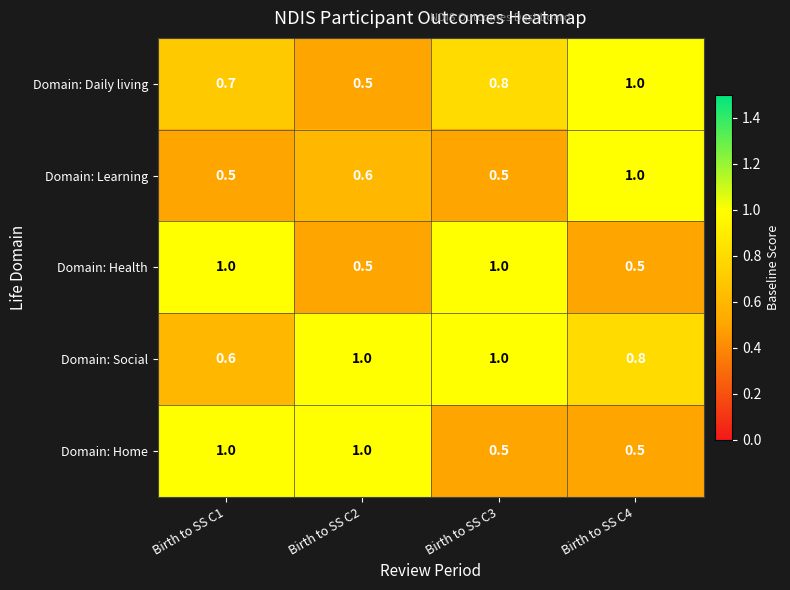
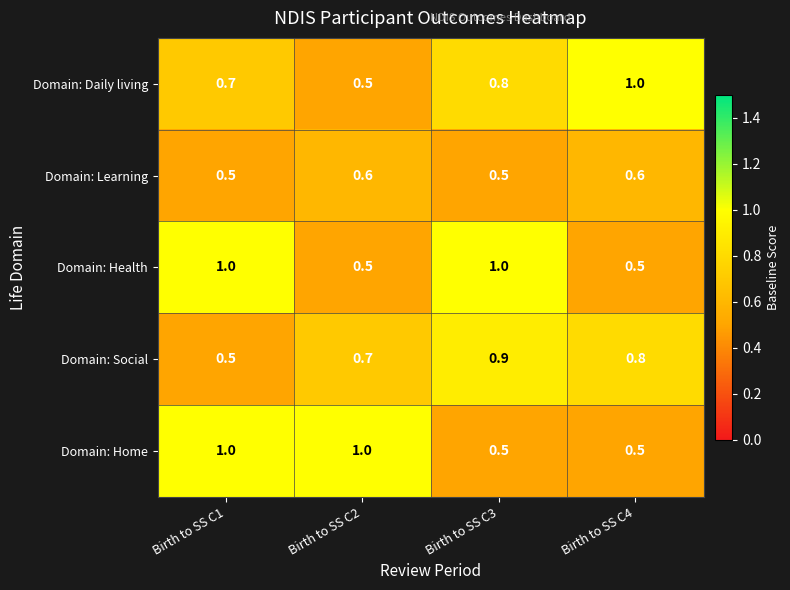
Domain: Learning, Birth to SS C4: 1.0 -> 0.6
Domain: Social, Birth to SS C1: 0.6 -> 0.5
Domain: Social, Birth to SS C2: 1.0 -> 0.7
Domain: Social, Birth to SS C3: 1.0 -> 0.9
